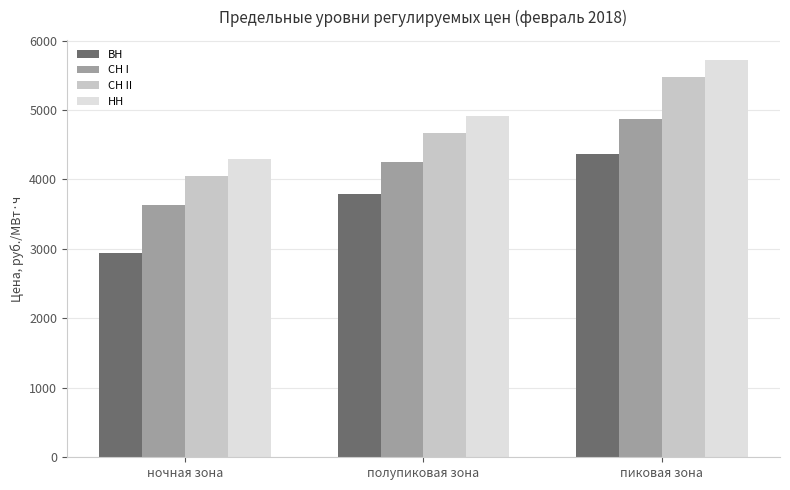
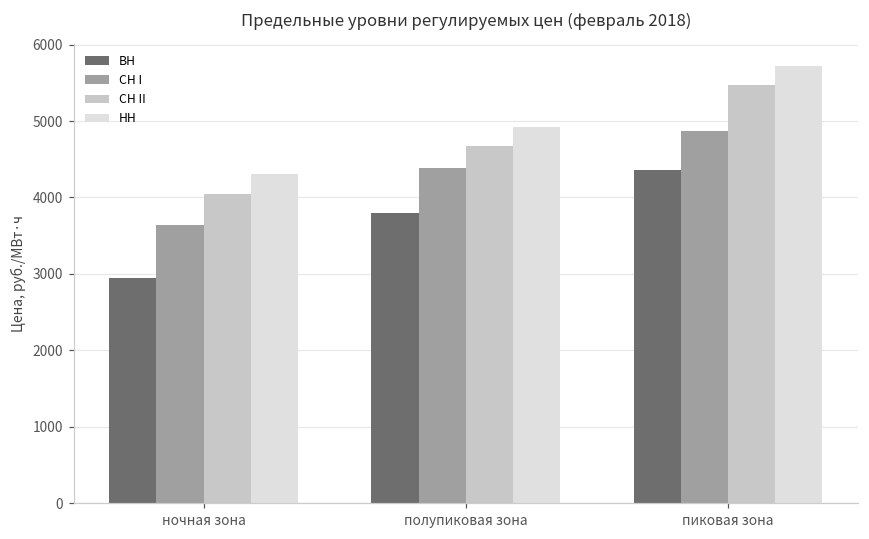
СН I, полупиковая зона: 4300 -> 4400
